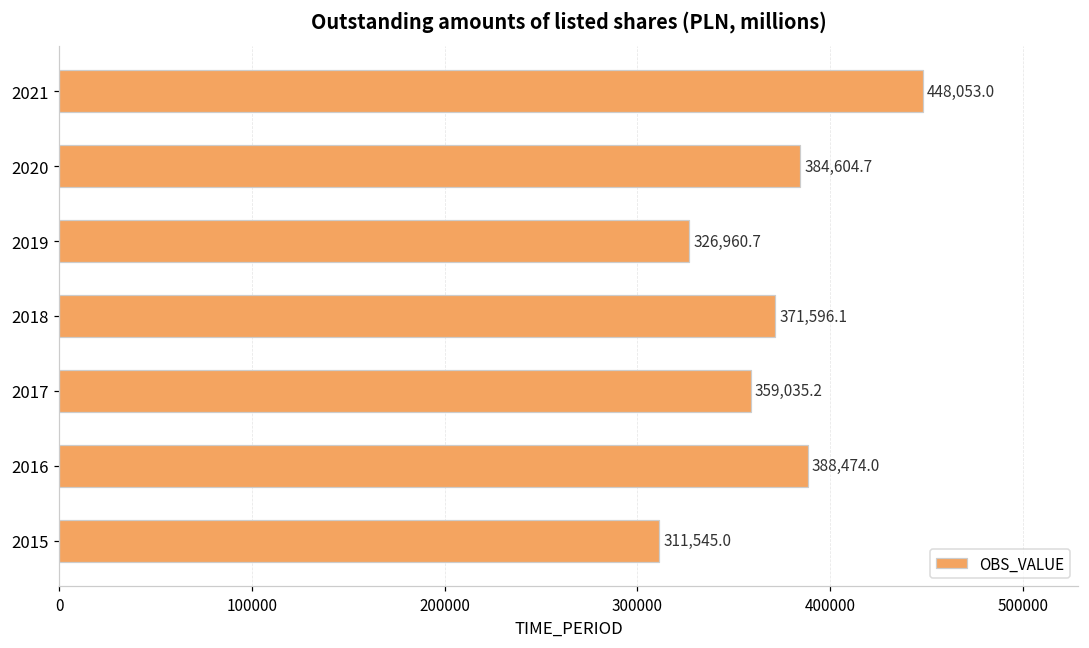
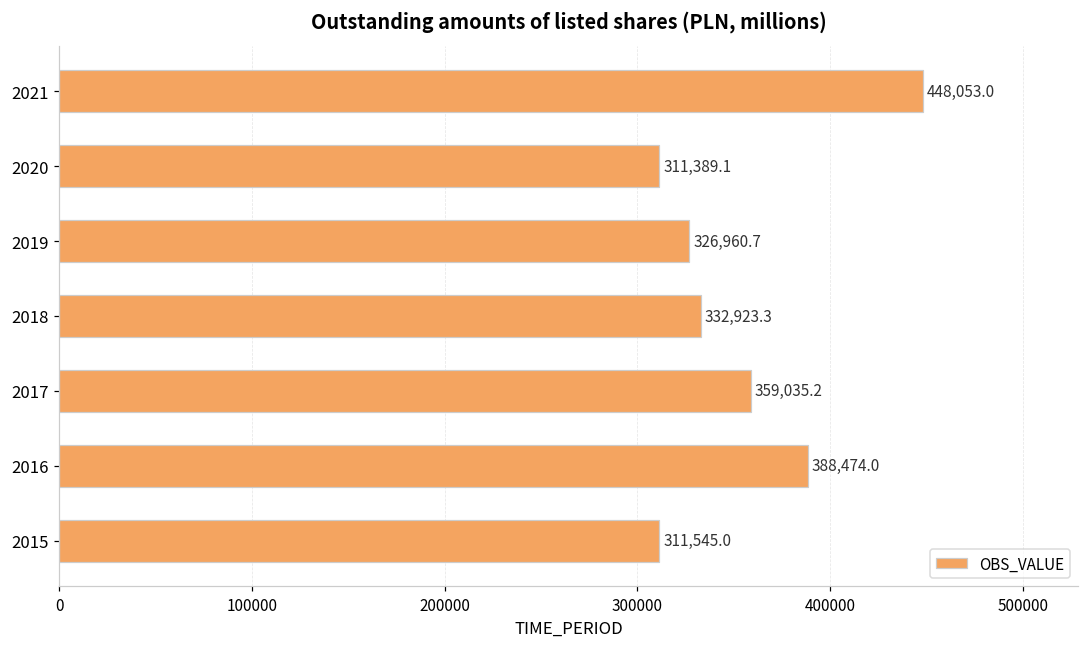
2020: 384,604.7 -> 311,389.1
2018: 371,596.1 -> 332,923.3
